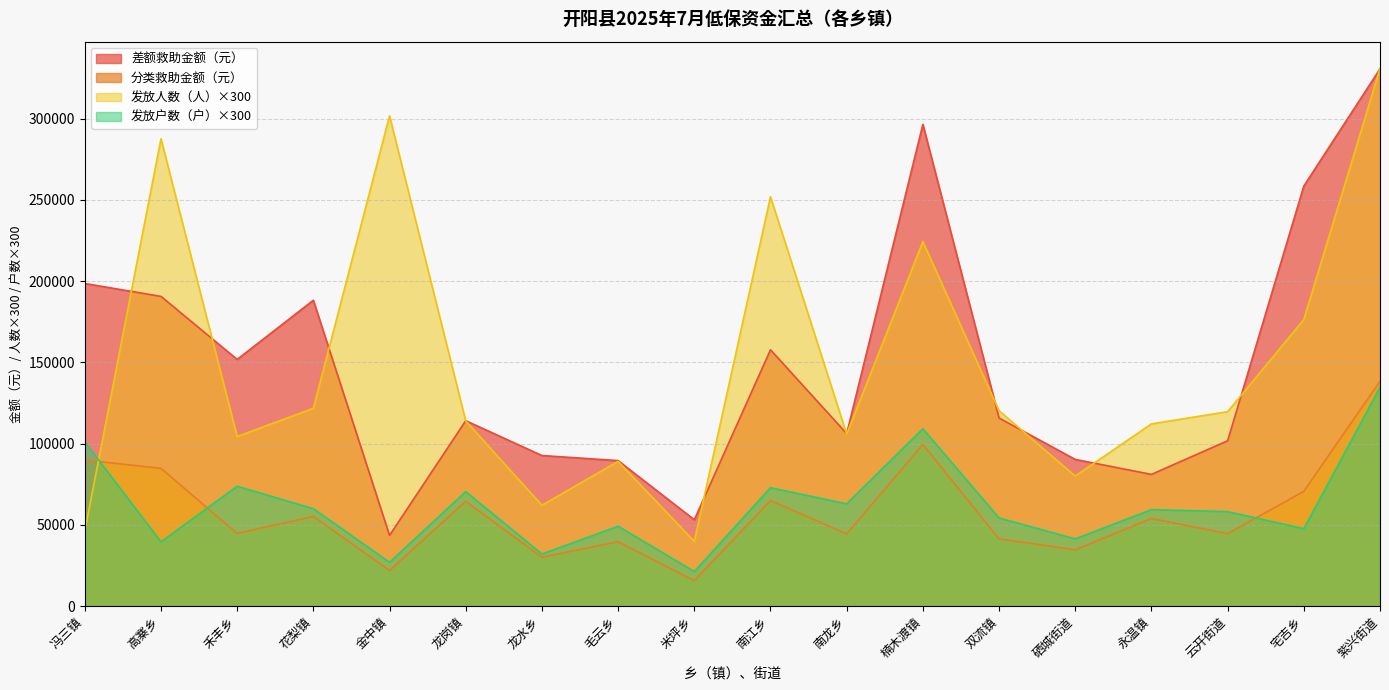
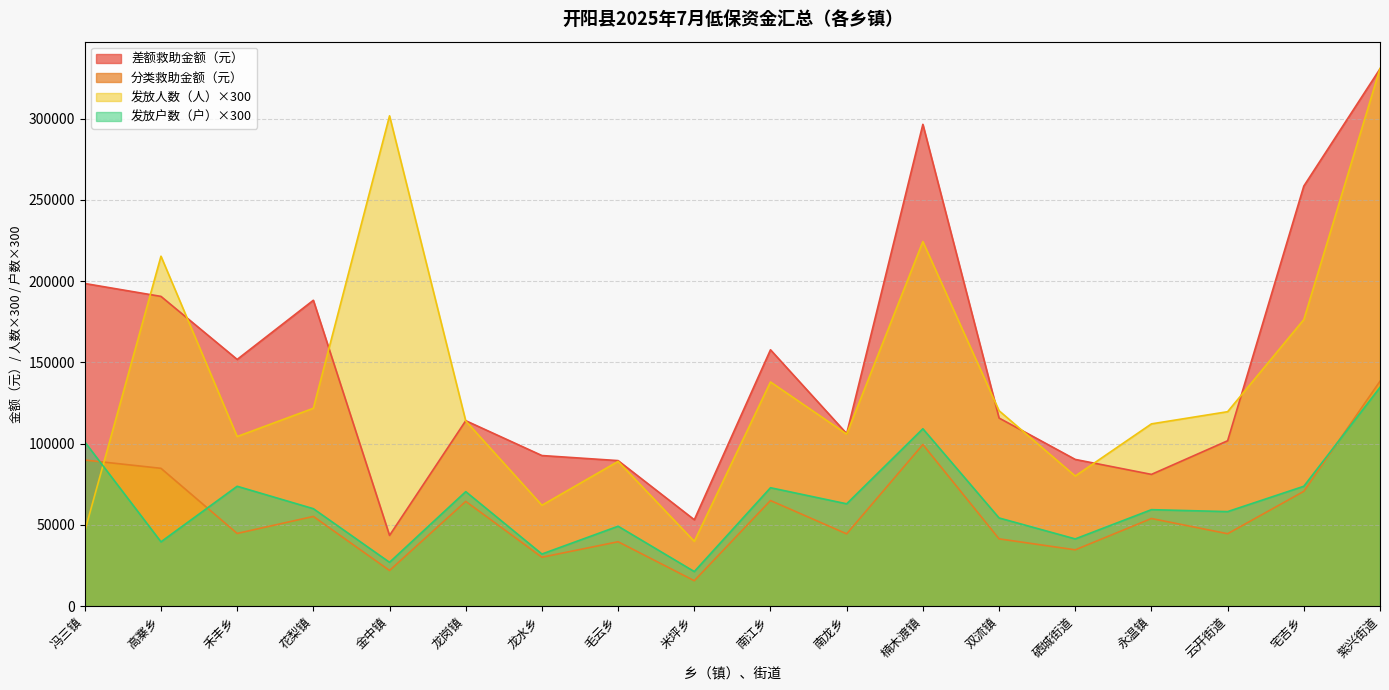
发放人数（人）×300, 高寨乡: 288000 -> 215000
发放人数（人）×300, 南江乡: 252000 -> 138000
发放户数（户）×300, 宅吉乡: 48000 -> 74000
